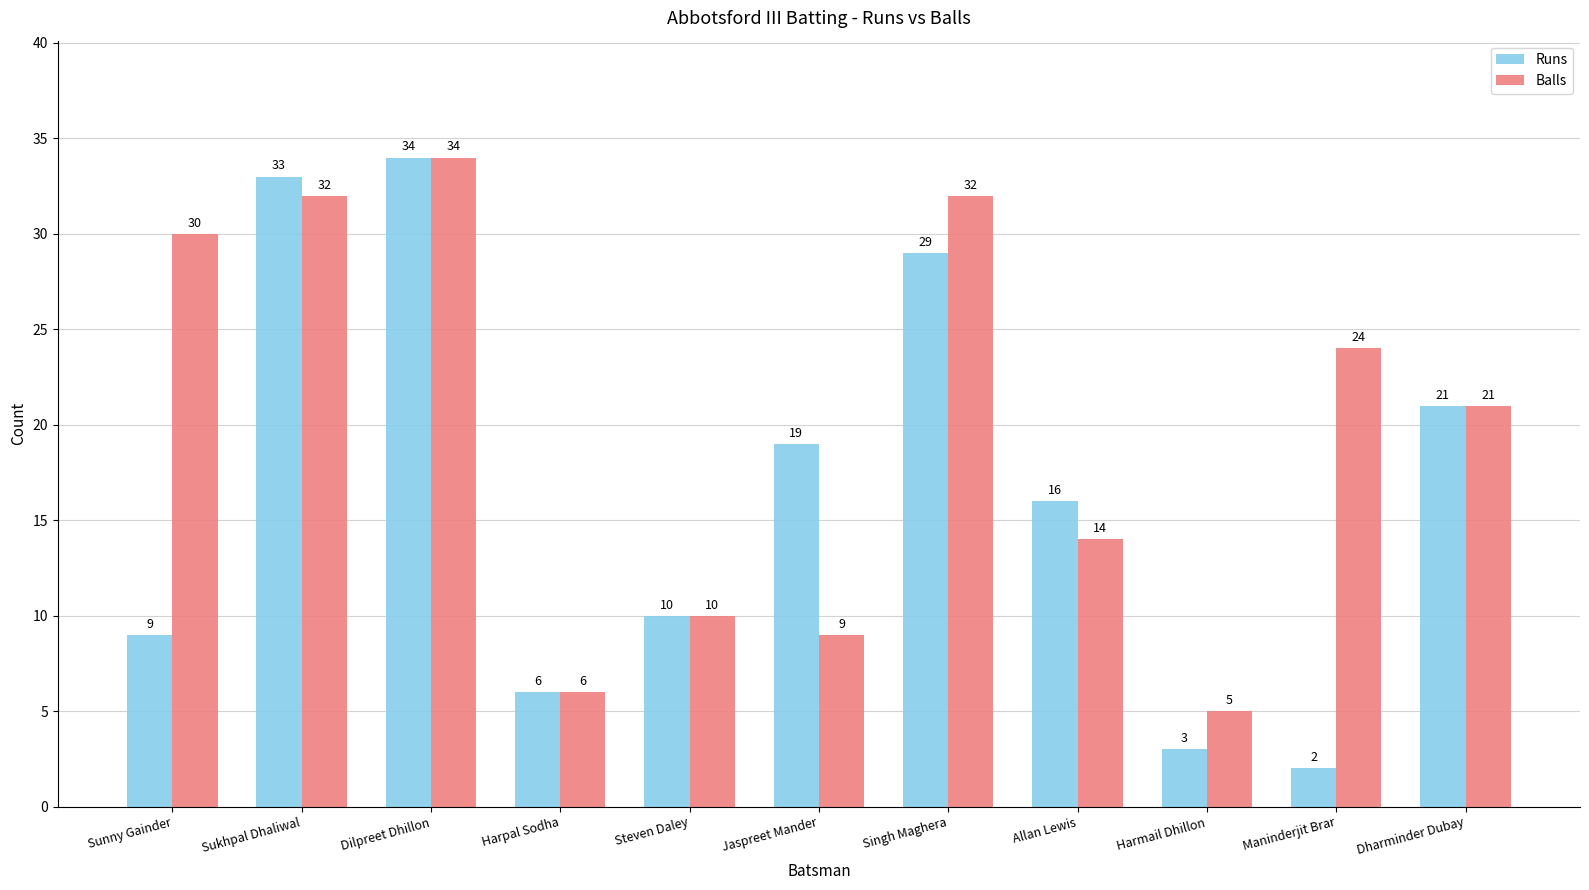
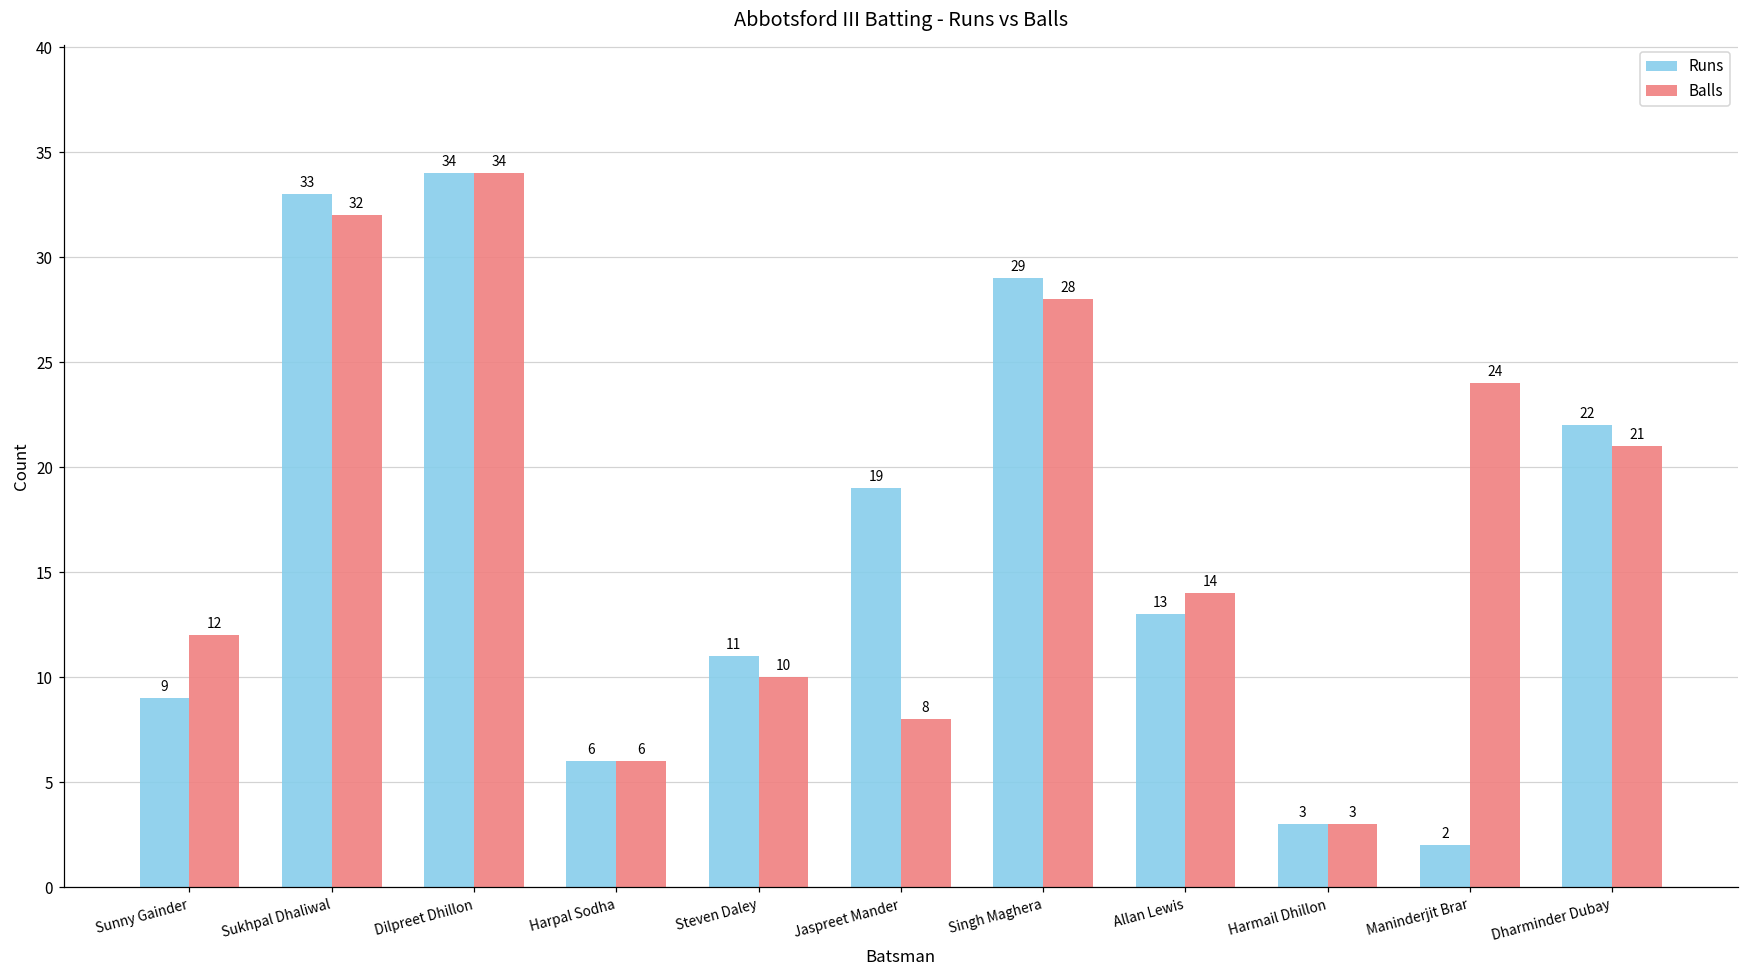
Balls, Sunny Gainder: 30 -> 12
Runs, Steven Daley: 10 -> 11
Balls, Jaspreet Mander: 9 -> 8
Balls, Singh Maghera: 32 -> 28
Runs, Allan Lewis: 16 -> 13
Balls, Harmail Dhillon: 5 -> 3
Runs, Dharminder Dubay: 21 -> 22
